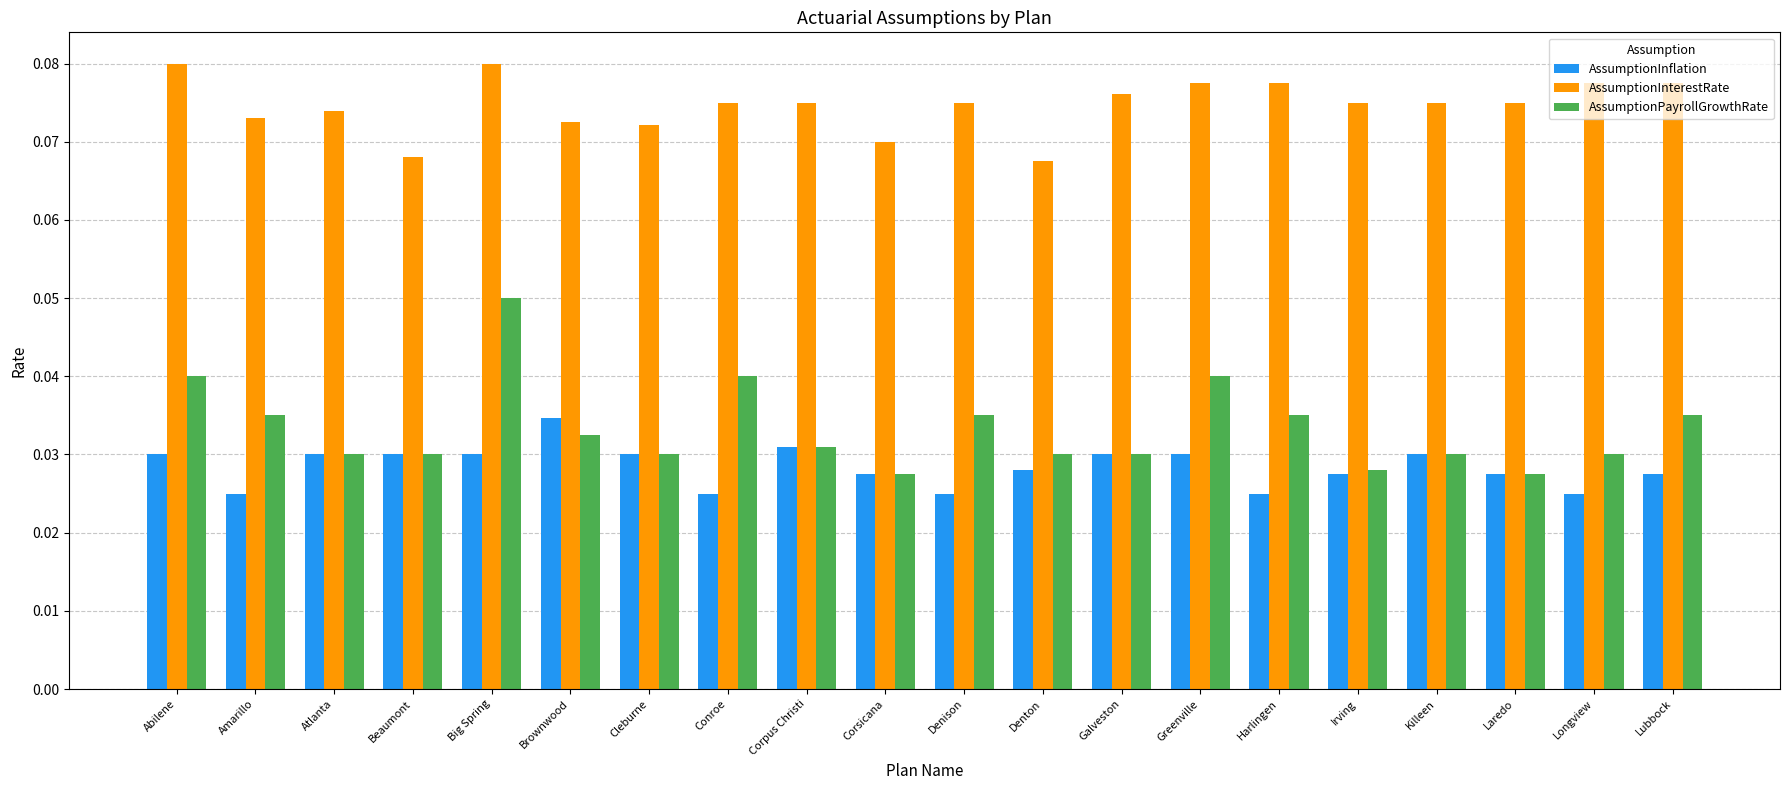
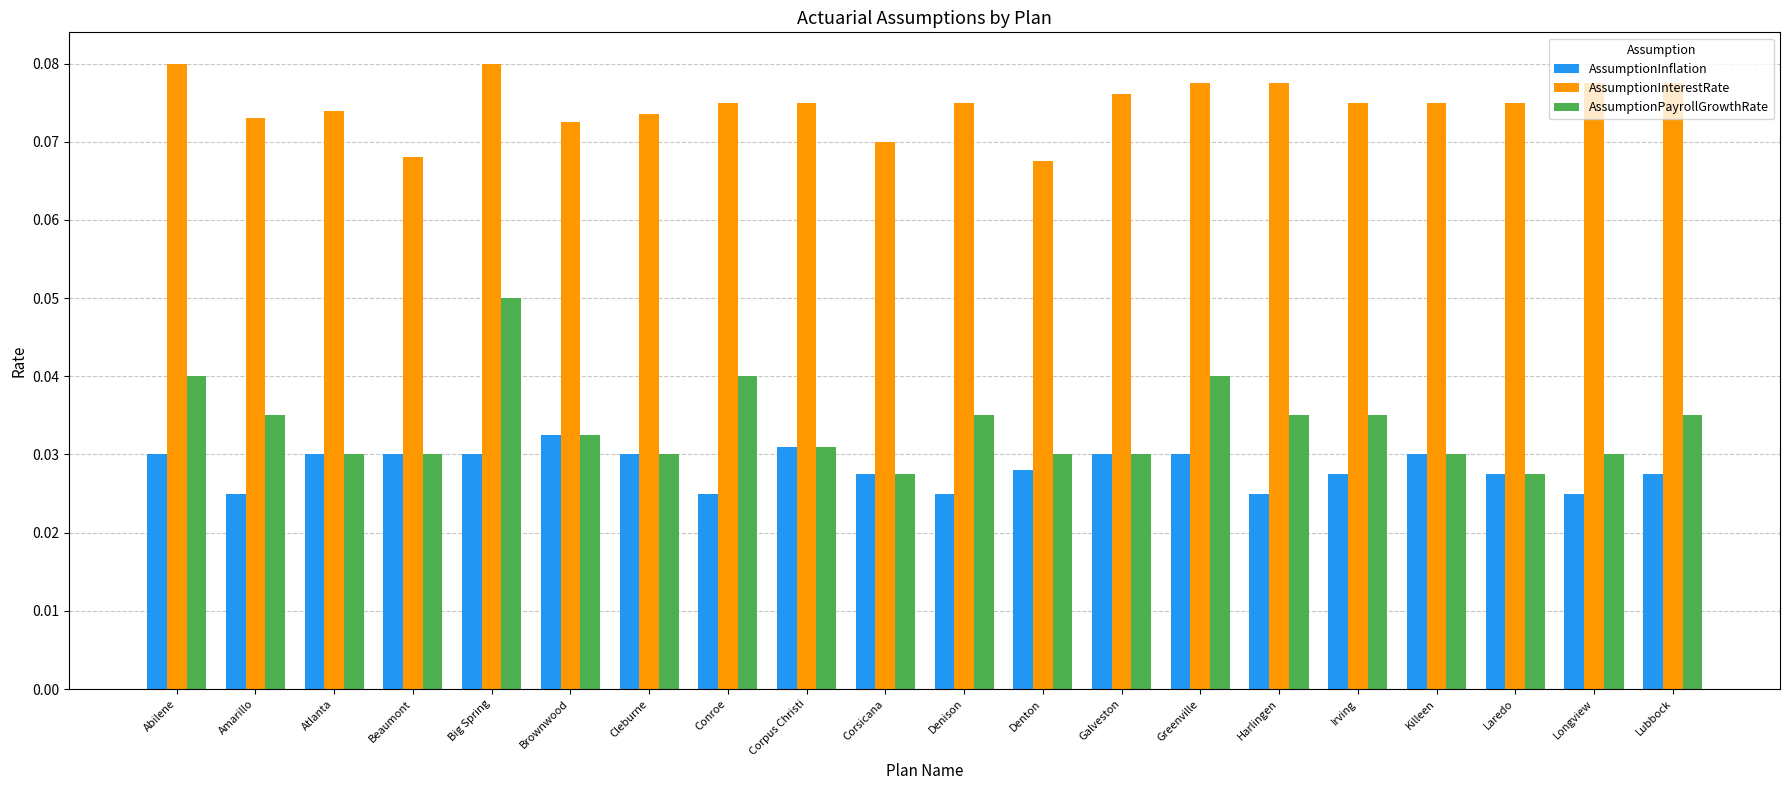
AssumptionInflation, Brownwood: 0.035 -> 0.033
AssumptionInterestRate, Cleburne: 0.072 -> 0.074
AssumptionPayrollGrowthRate, Irving: 0.028 -> 0.035
